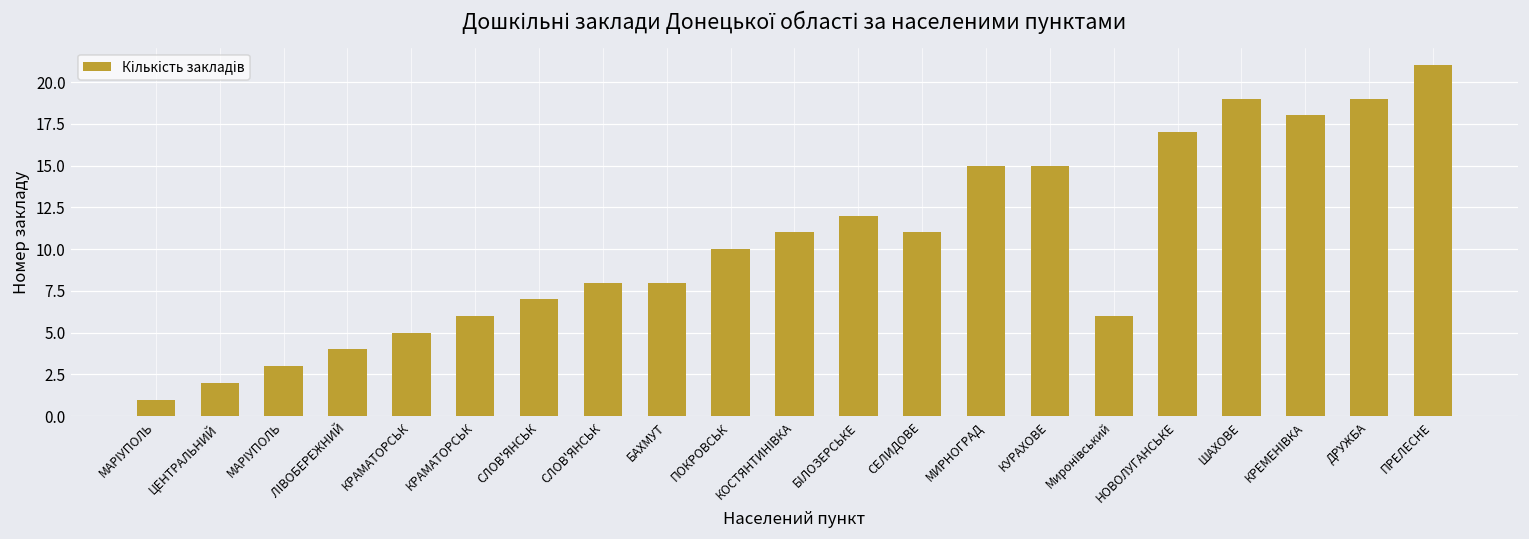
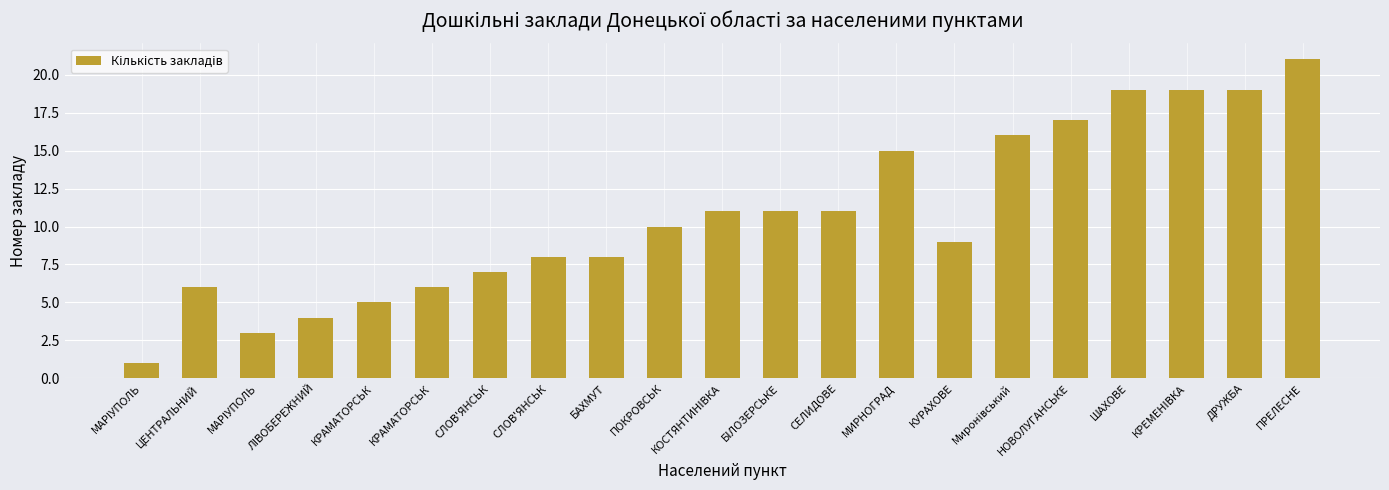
ЦЕНТРАЛЬНИЙ: 2 -> 6
БІЛОЗЕРСЬКЕ: 12 -> 11
КУРАХОВЕ: 15 -> 9
Миронівський: 6 -> 16
КРЕМЕНІВКА: 18 -> 19
